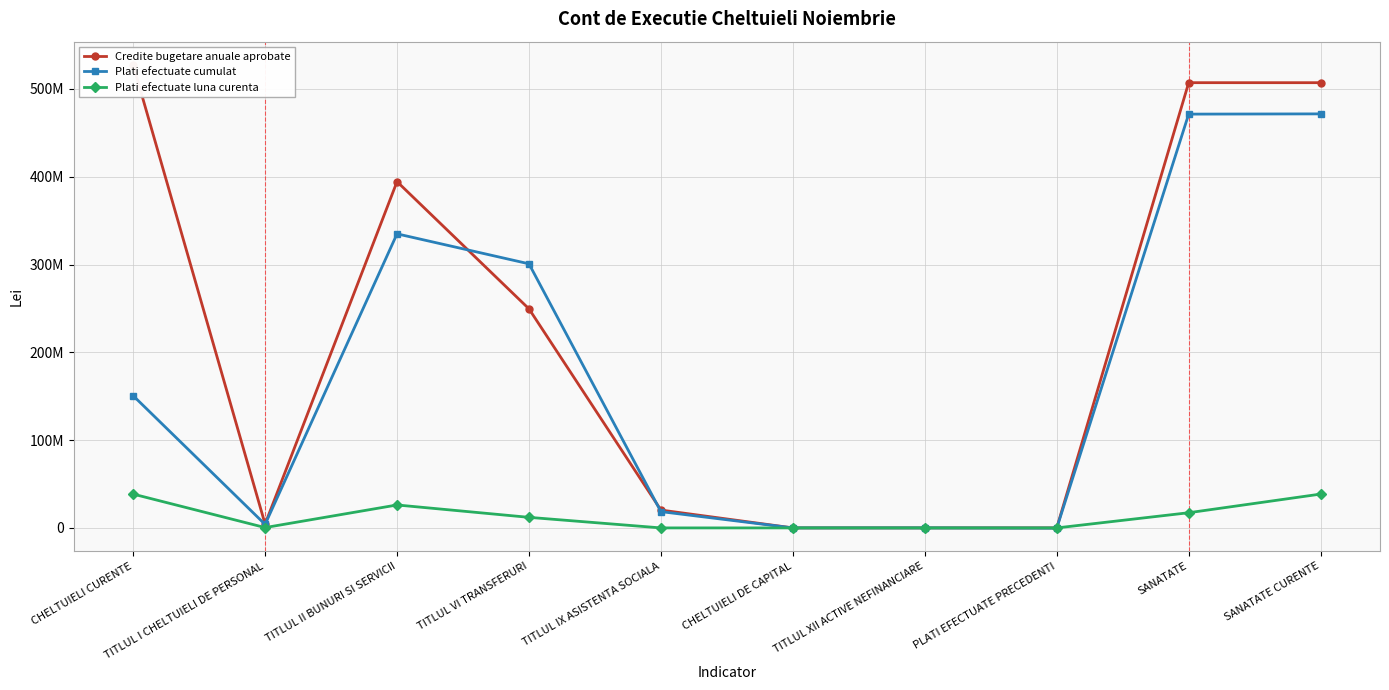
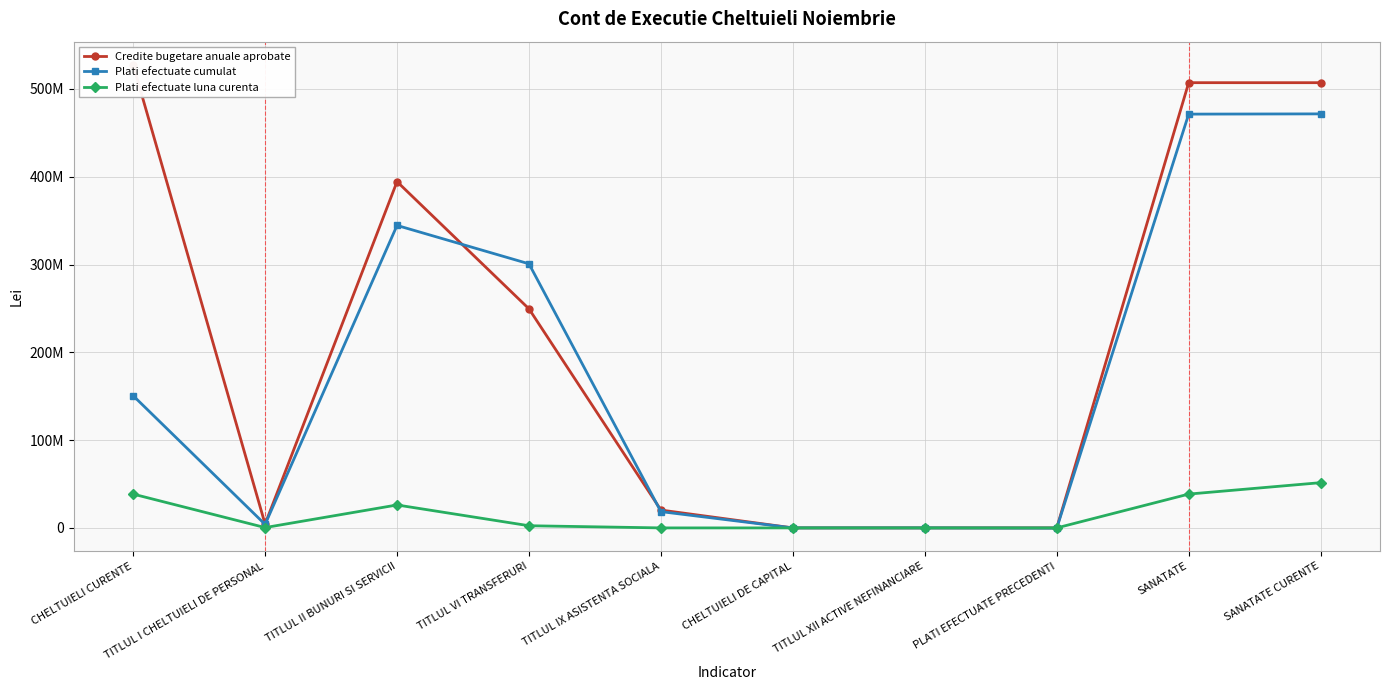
Plati efectuate cumulat, TITLUL II BUNURI SI SERVICII: 330000000 -> 340000000
Plati efectuate luna curenta, TITLUL VI TRANSFERURI: 10000000 -> 0
Plati efectuate luna curenta, SANATATE: 20000000 -> 40000000
Plati efectuate luna curenta, SANATATE CURENTE: 40000000 -> 50000000
